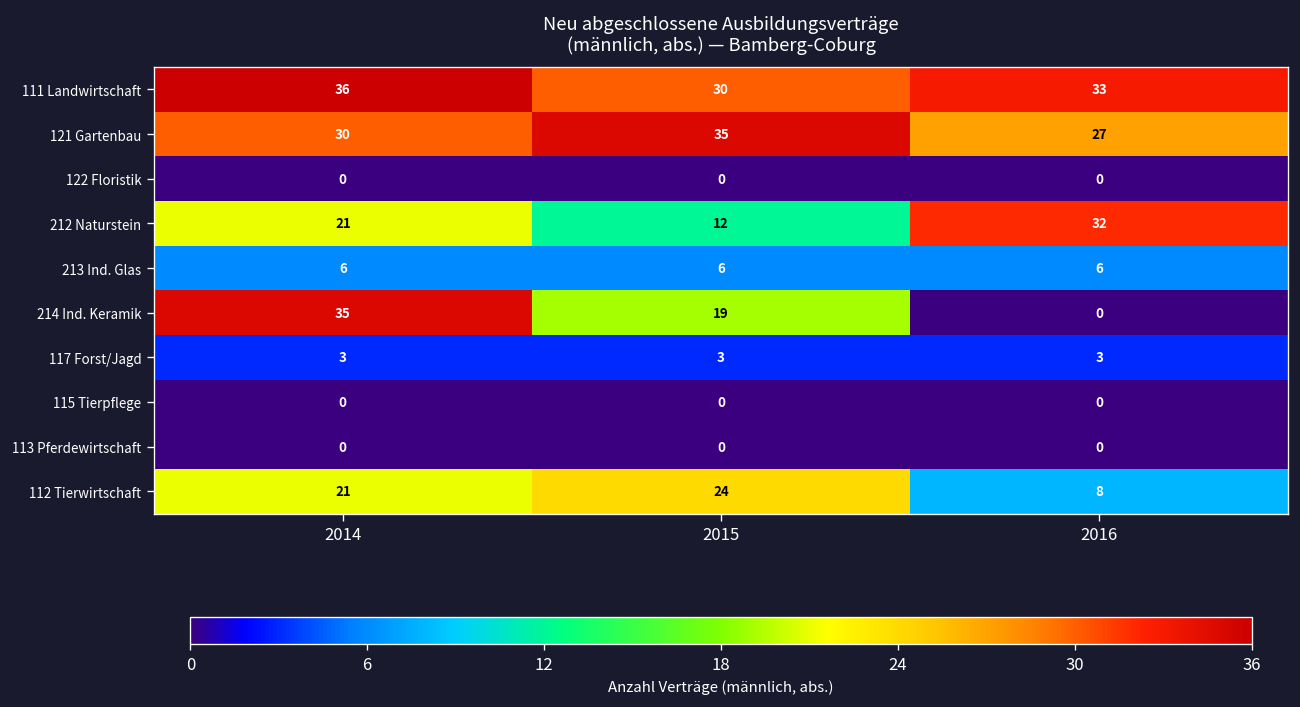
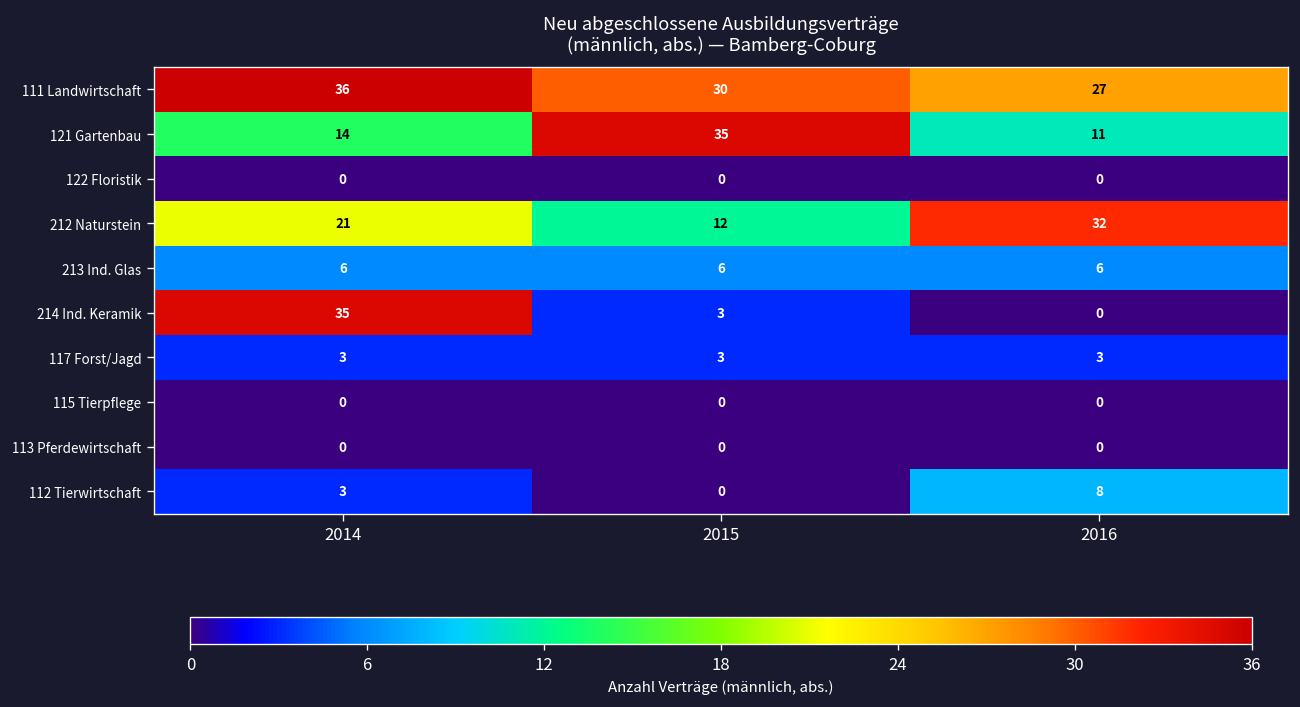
111 Landwirtschaft, 2016: 33 -> 27
121 Gartenbau, 2014: 30 -> 14
121 Gartenbau, 2016: 27 -> 11
214 Ind. Keramik, 2015: 19 -> 3
112 Tierwirtschaft, 2014: 21 -> 3
112 Tierwirtschaft, 2015: 24 -> 0
